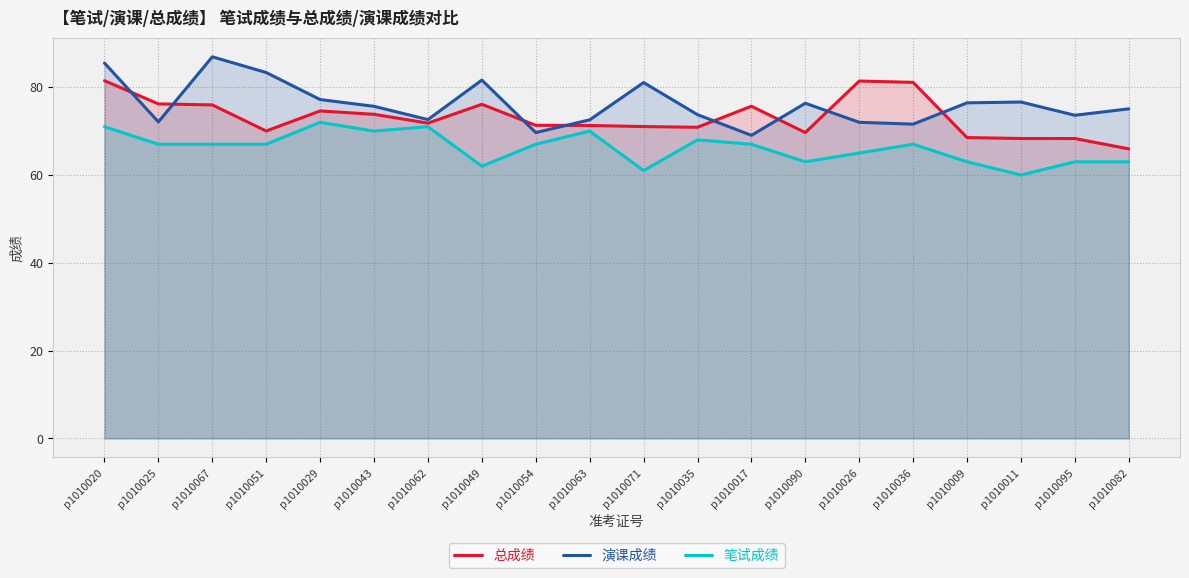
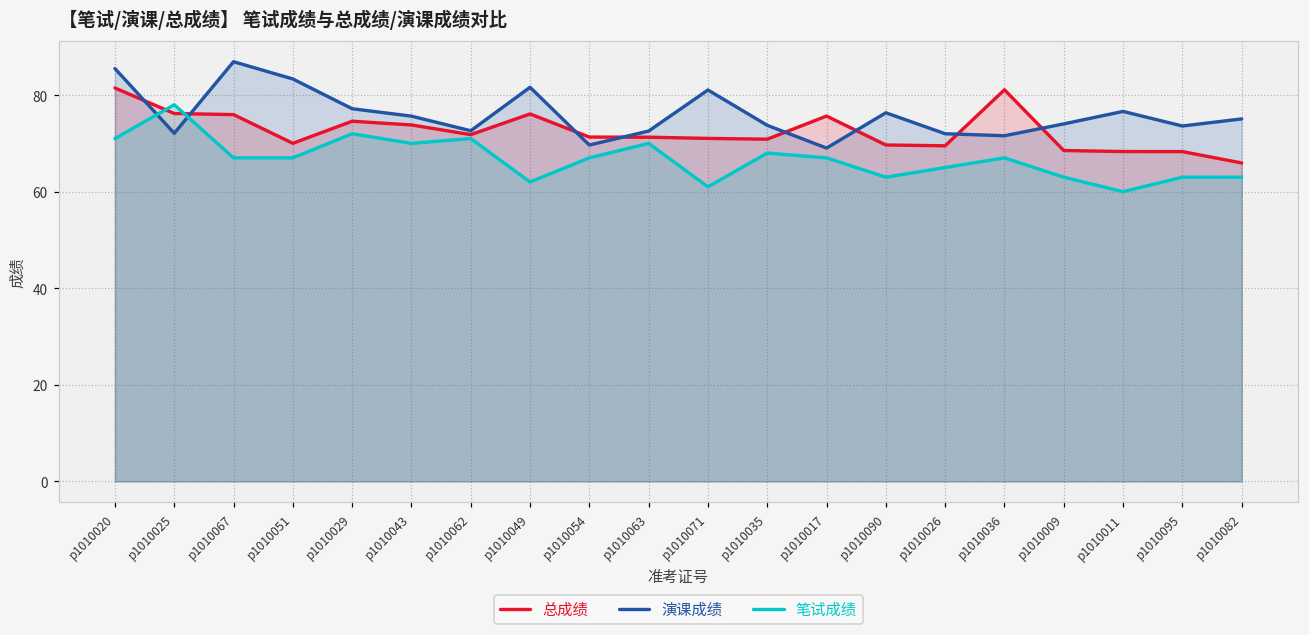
笔试成绩, p1010025: 67 -> 78
总成绩, p1010026: 81 -> 70
演课成绩, p1010009: 76 -> 74
